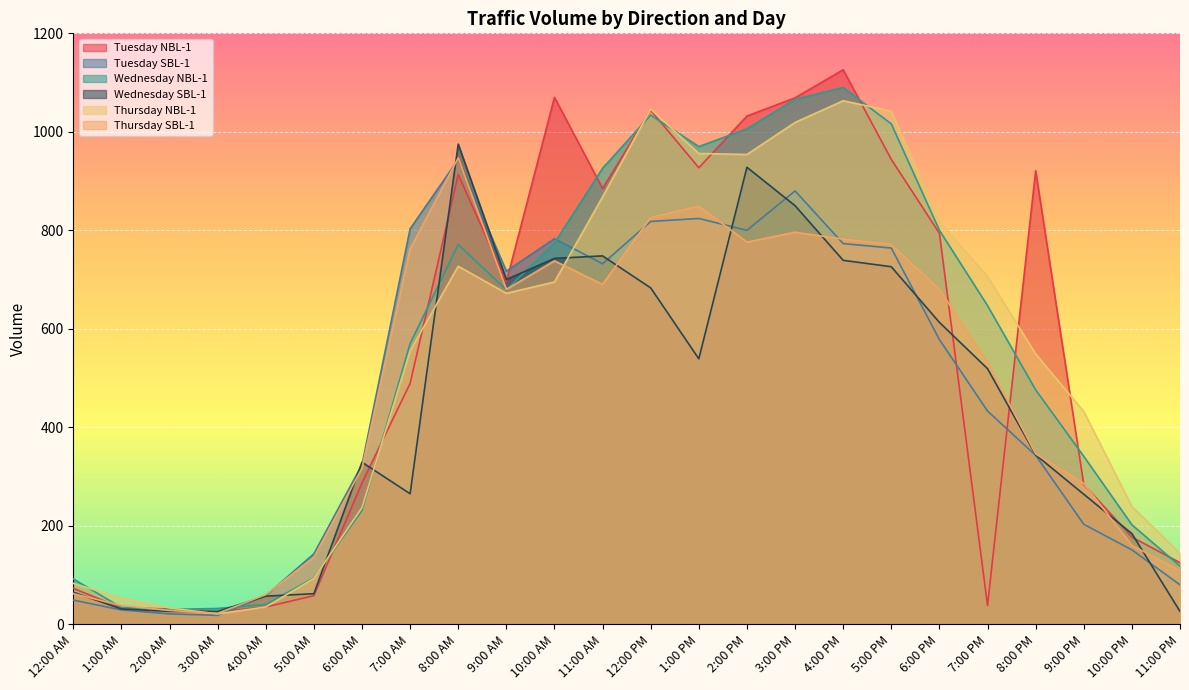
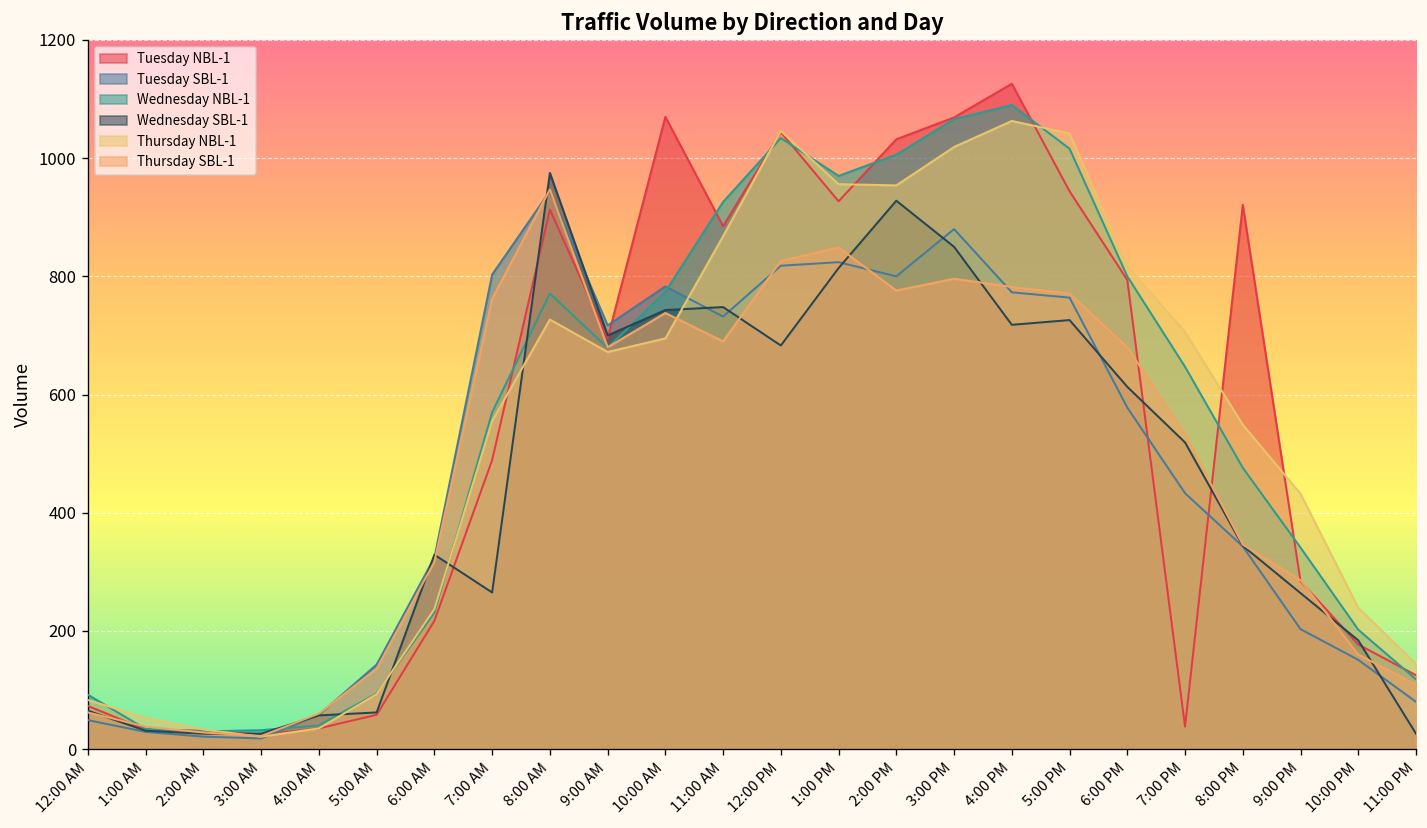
Tuesday NBL-1, 6:00 AM: 290 -> 220
Wednesday SBL-1, 1:00 PM: 540 -> 810
Wednesday SBL-1, 4:00 PM: 740 -> 720
